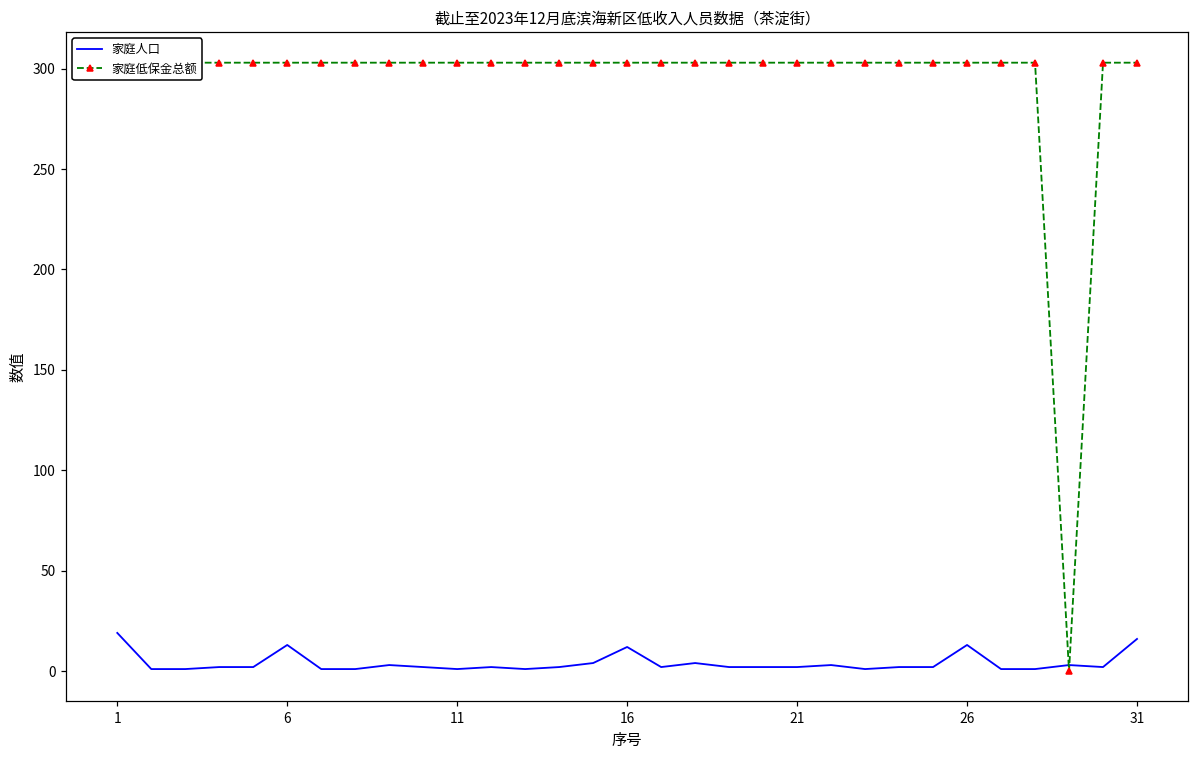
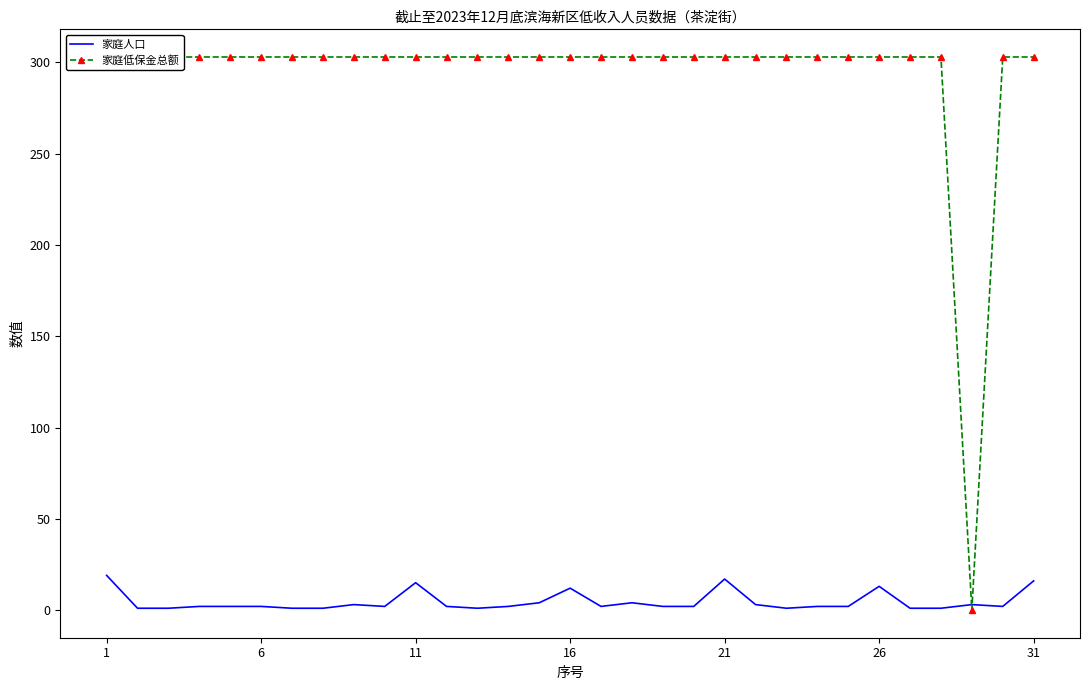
家庭人口, 6: 13 -> 2
家庭人口, 11: 1 -> 15
家庭人口, 21: 2 -> 17
